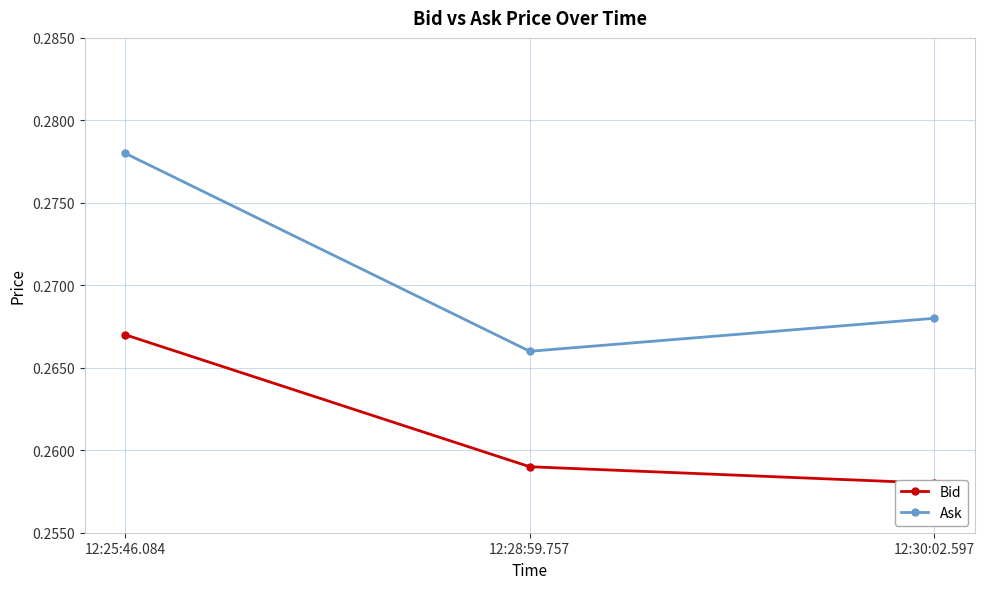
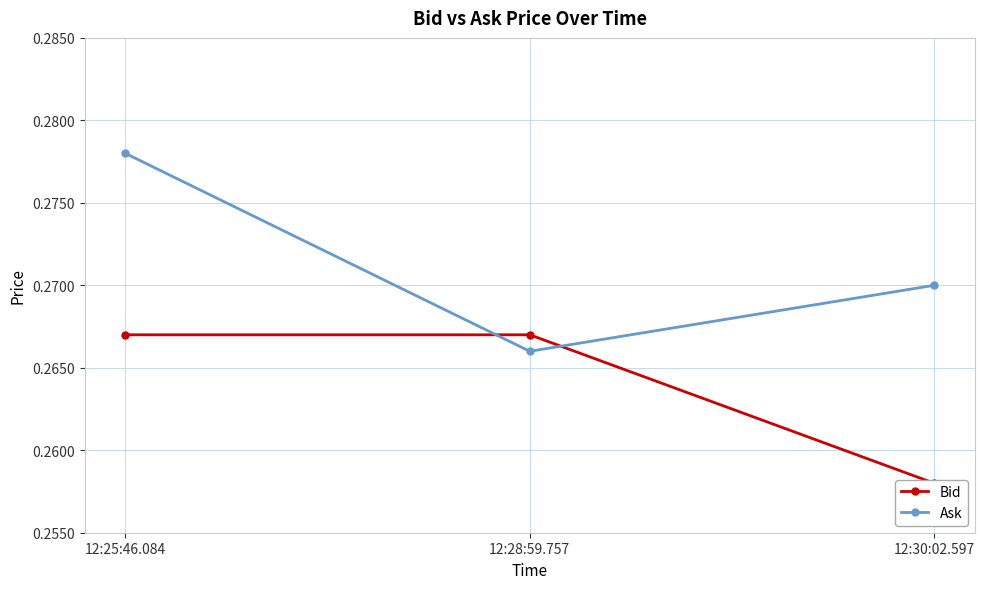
Bid, 12:28:59.757: 0.259 -> 0.267
Ask, 12:30:02.597: 0.268 -> 0.270
